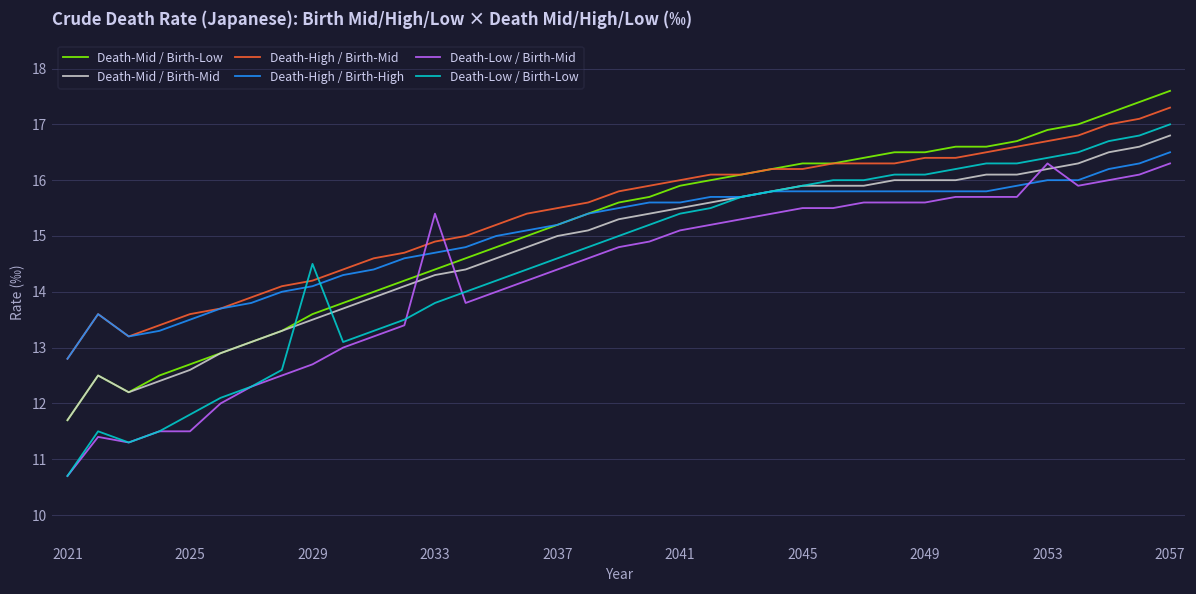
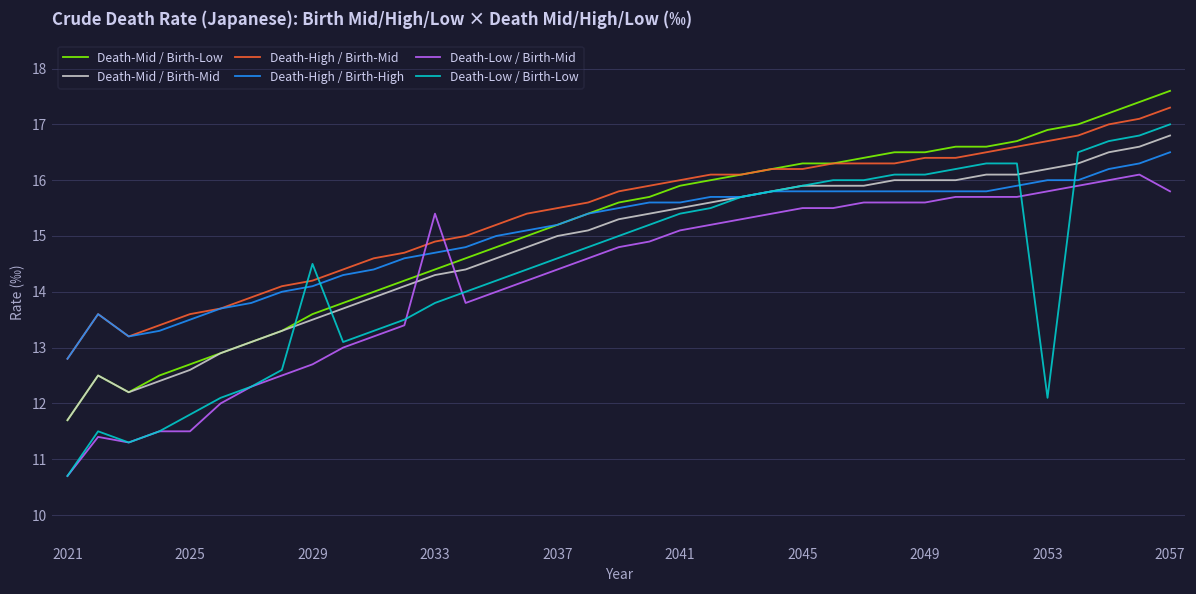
Death-Low / Birth-Mid, 2053: 16.3 -> 15.8
Death-Low / Birth-Low, 2053: 16.4 -> 12.1
Death-Low / Birth-Mid, 2057: 16.3 -> 15.8
